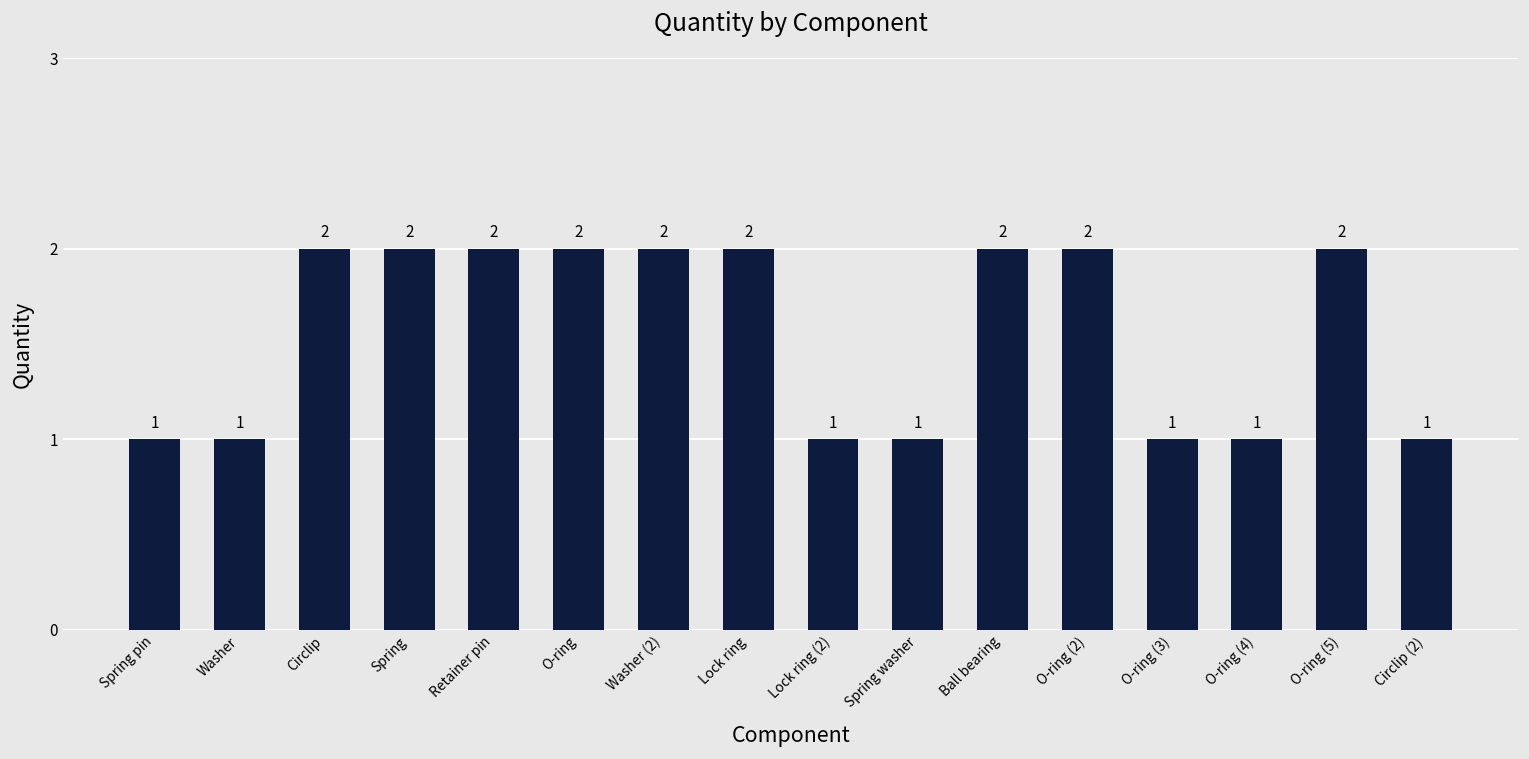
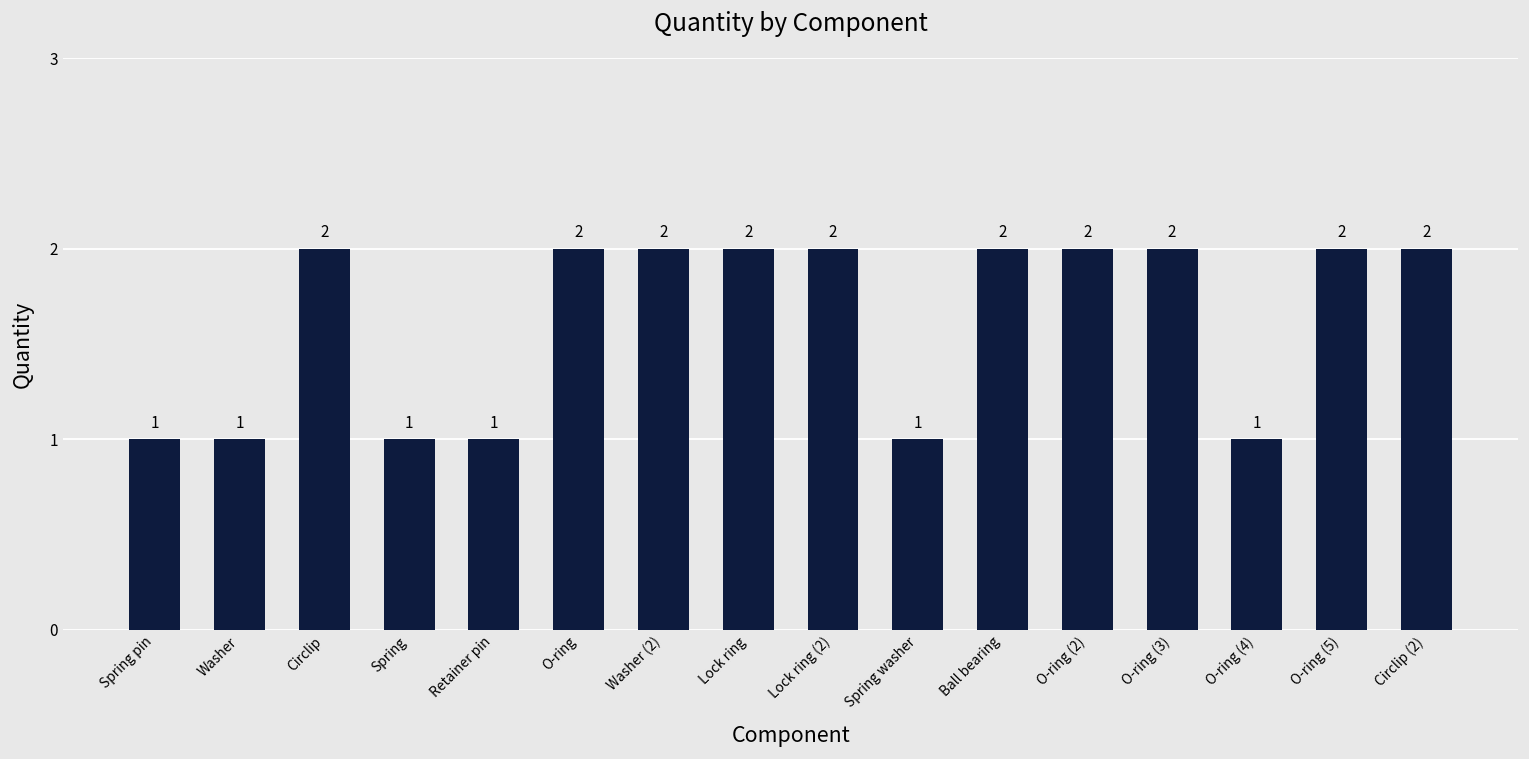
Spring: 2 -> 1
Retainer pin: 2 -> 1
Lock ring (2): 1 -> 2
O-ring (3): 1 -> 2
Circlip (2): 1 -> 2
